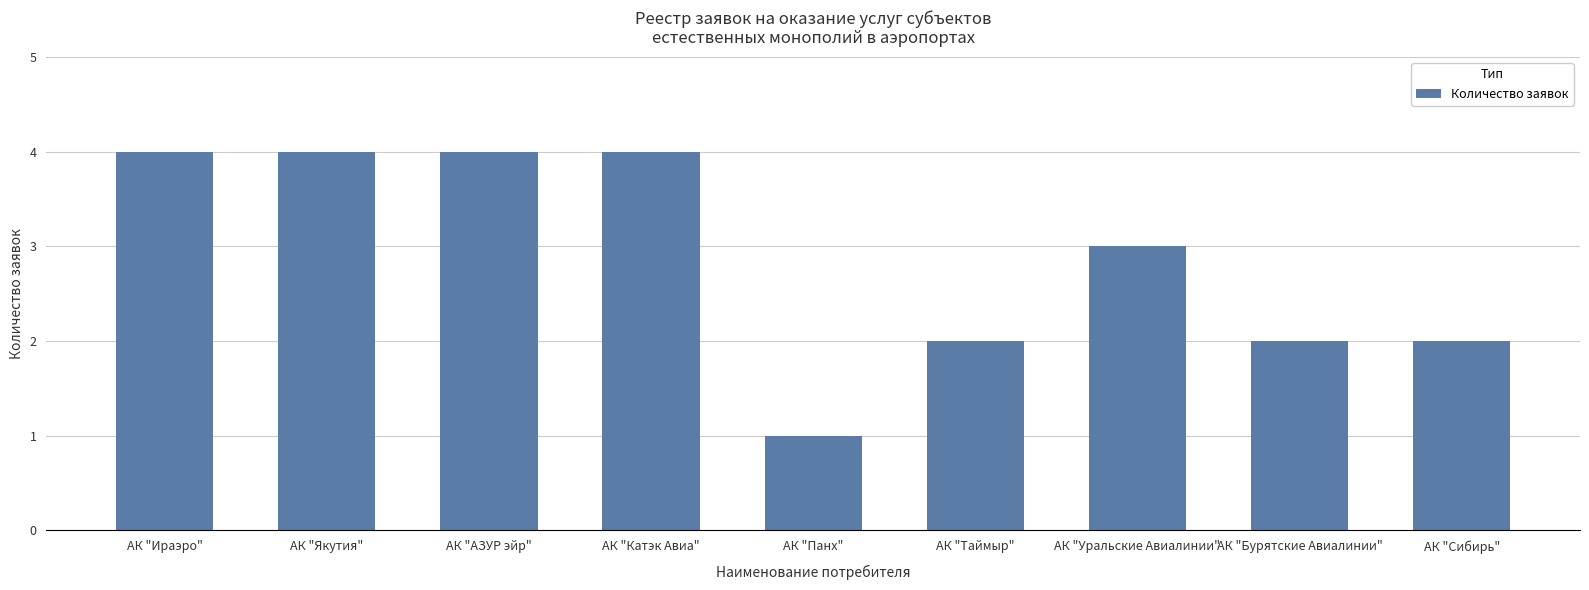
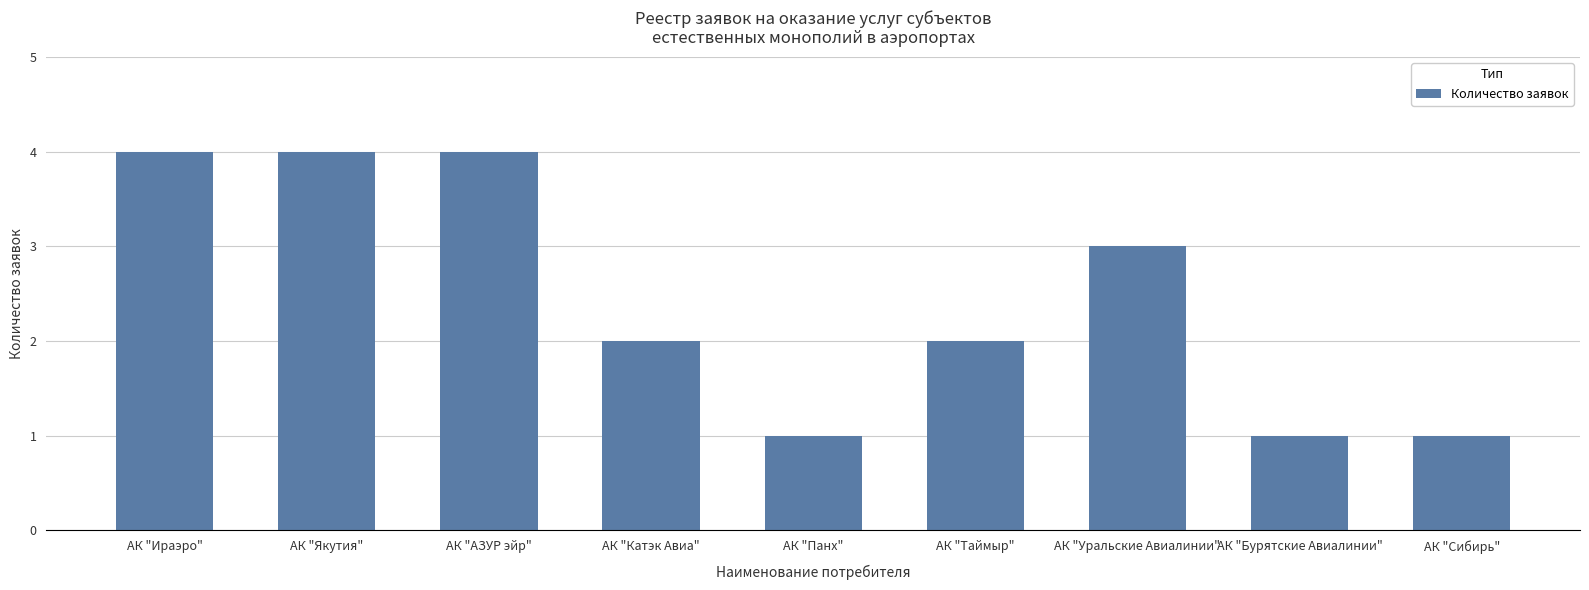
АК "Катэк Авиа": 4 -> 2
АК "Бурятские Авиалинии": 2 -> 1
АК "Сибирь": 2 -> 1
